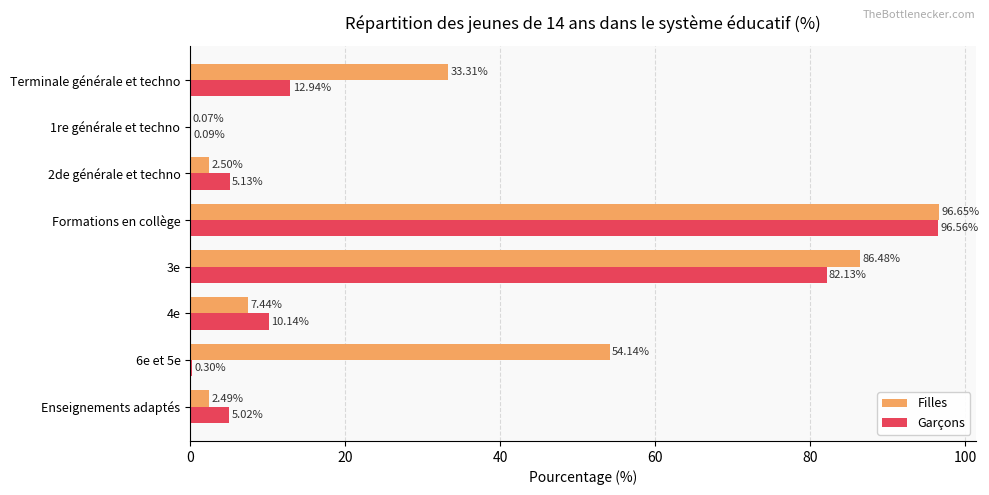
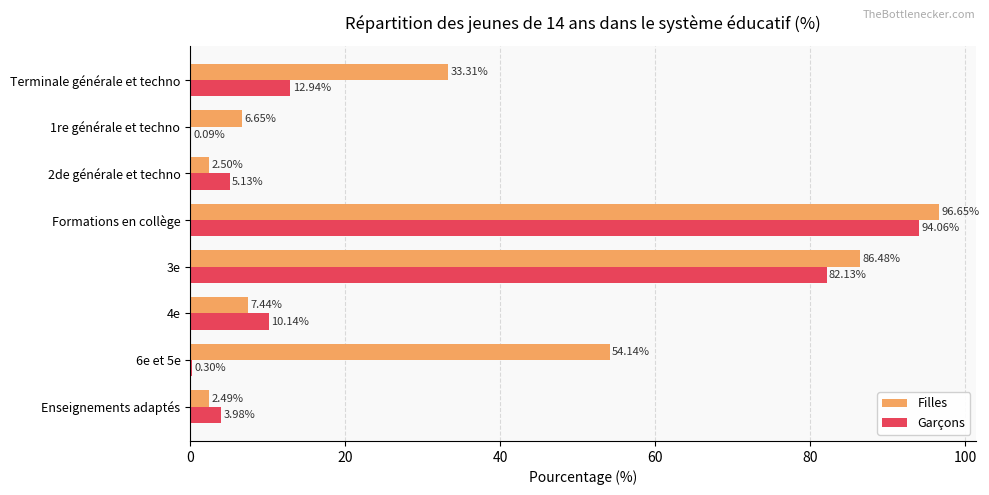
Filles, 1re générale et techno: 0.07% -> 6.65%
Garçons, Formations en collège: 96.56% -> 94.06%
Garçons, Enseignements adaptés: 5.02% -> 3.98%
